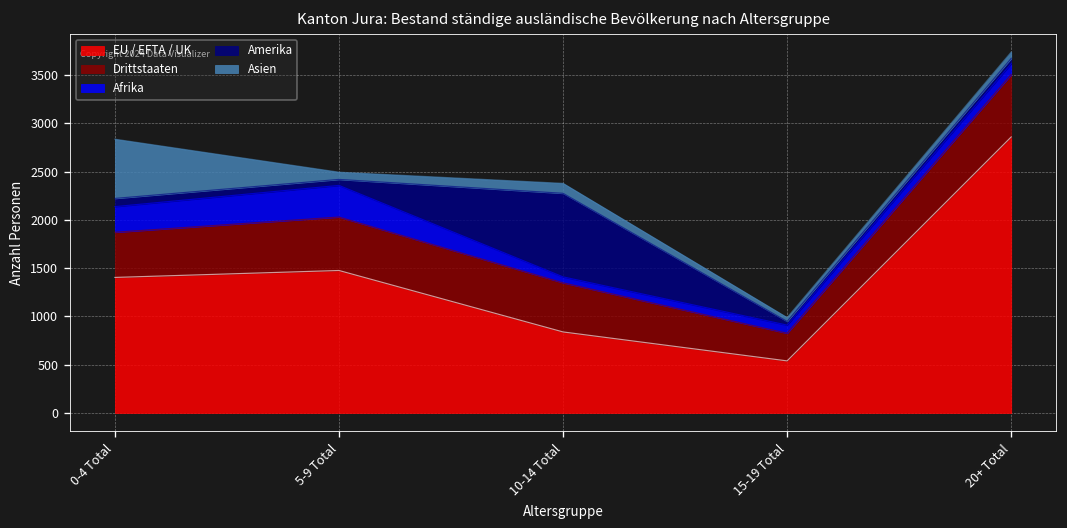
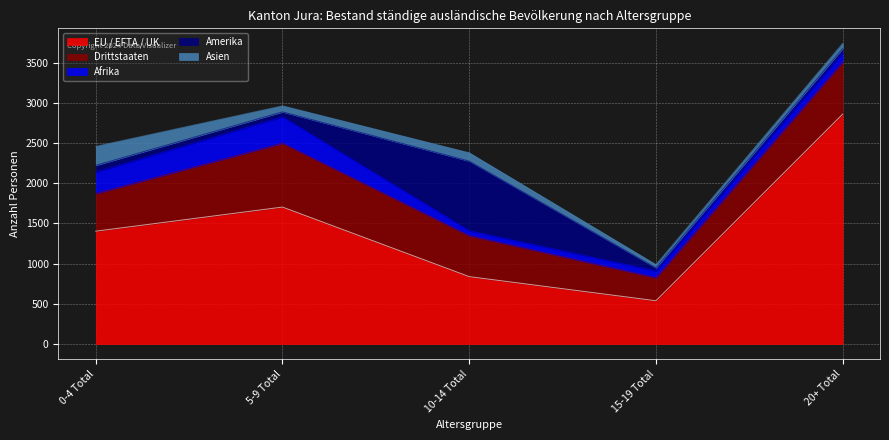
Asien, 0-4 Total: 600 -> 200
EU / EFTA / UK, 5-9 Total: 1500 -> 1700
Drittstaaten, 5-9 Total: 600 -> 800
